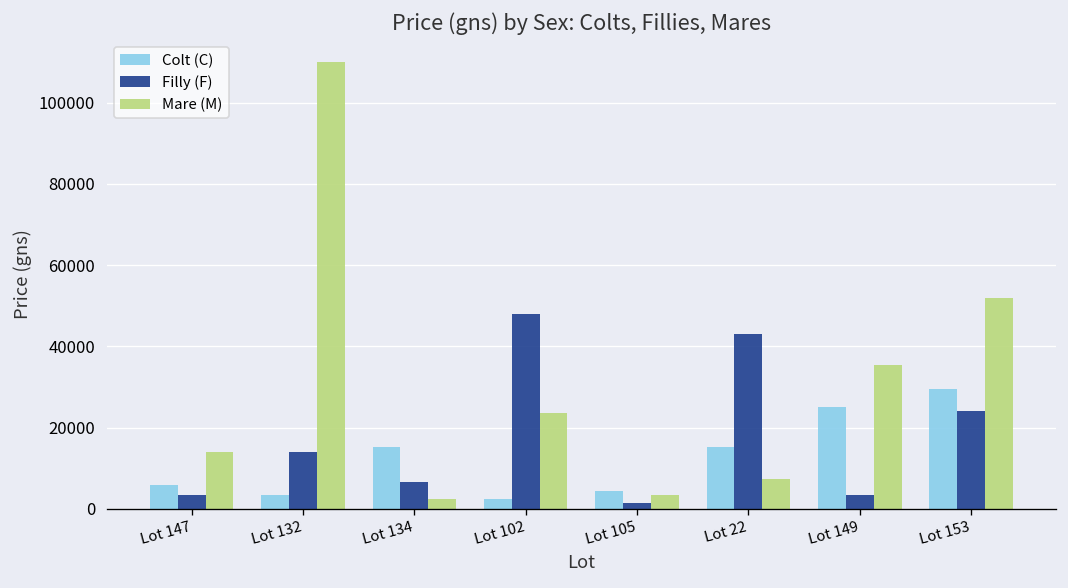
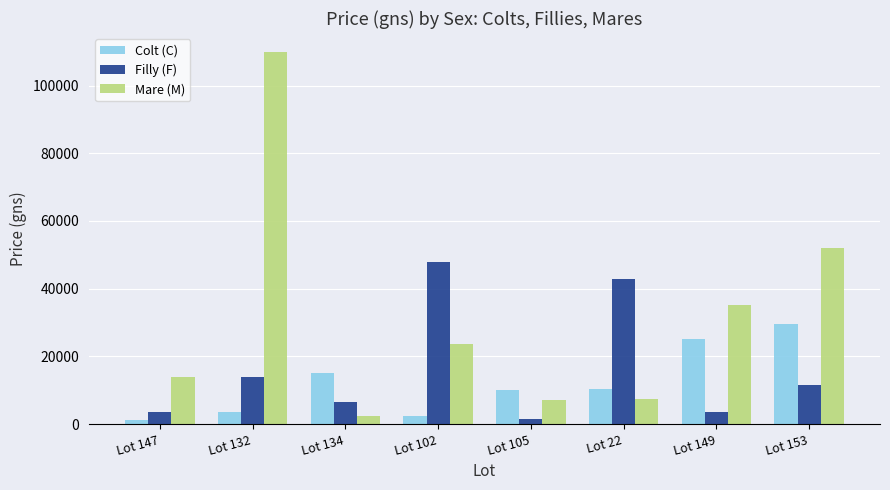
Colt (C), Lot 147: 6000 -> 1000
Colt (C), Lot 105: 4000 -> 10000
Mare (M), Lot 105: 4000 -> 7000
Colt (C), Lot 22: 15000 -> 11000
Filly (F), Lot 153: 24000 -> 11000
